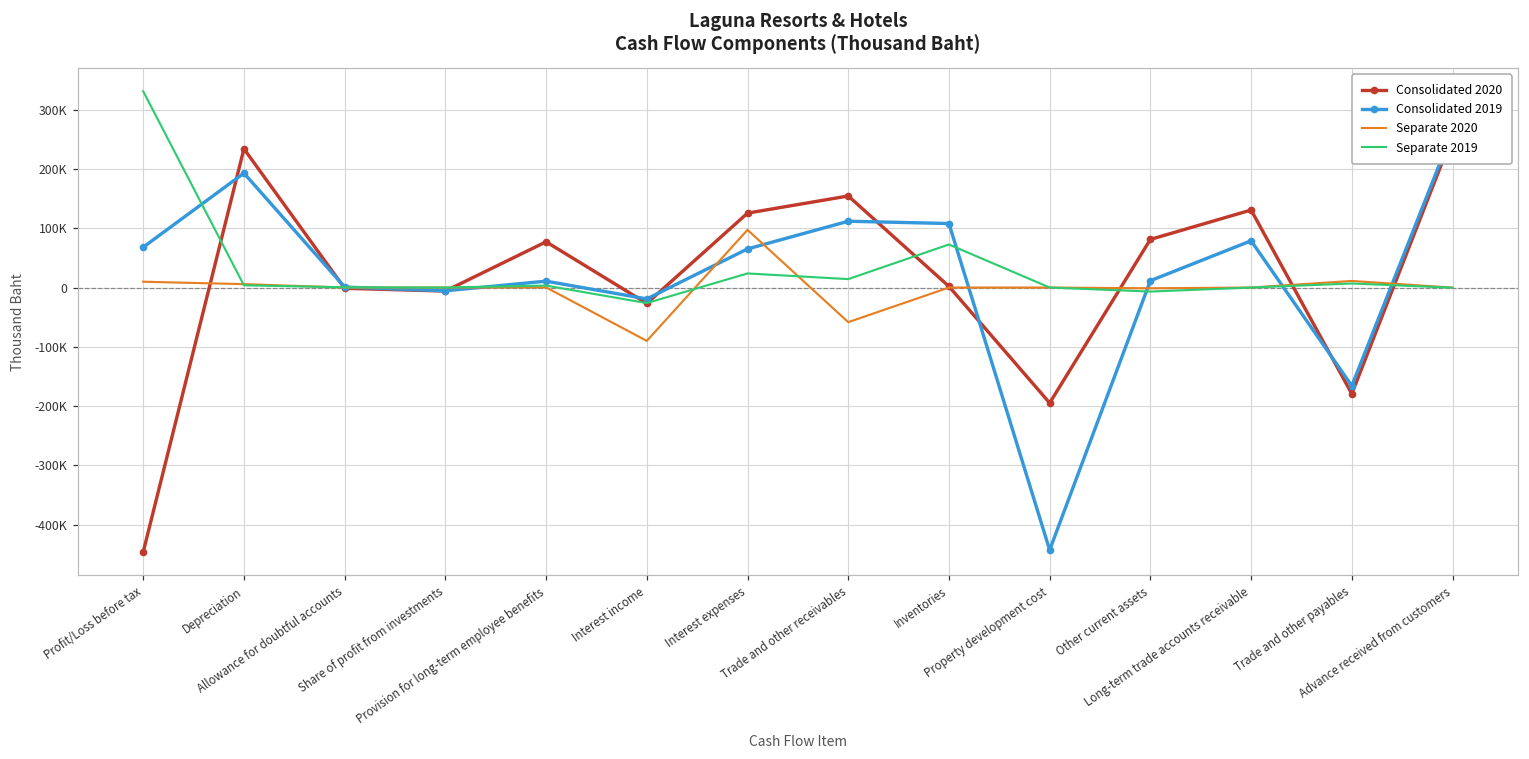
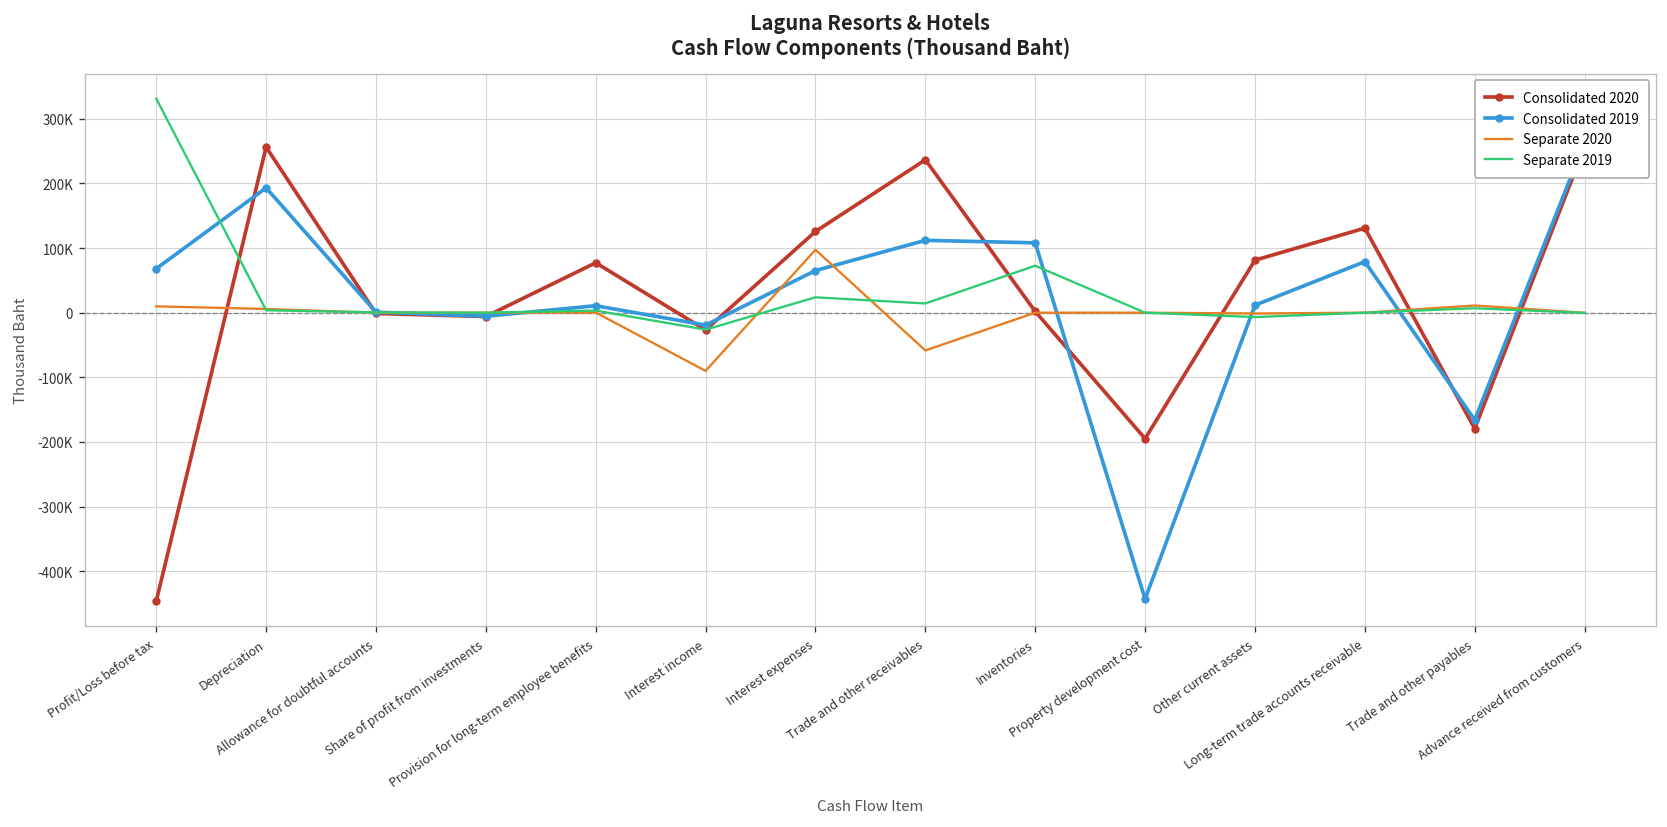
Consolidated 2020, Depreciation: 230000 -> 260000
Consolidated 2020, Trade and other receivables: 150000 -> 240000
